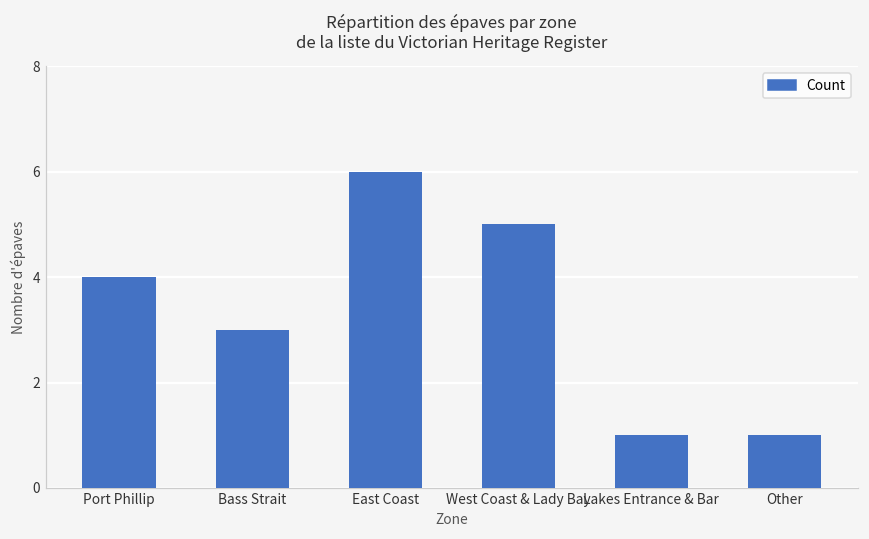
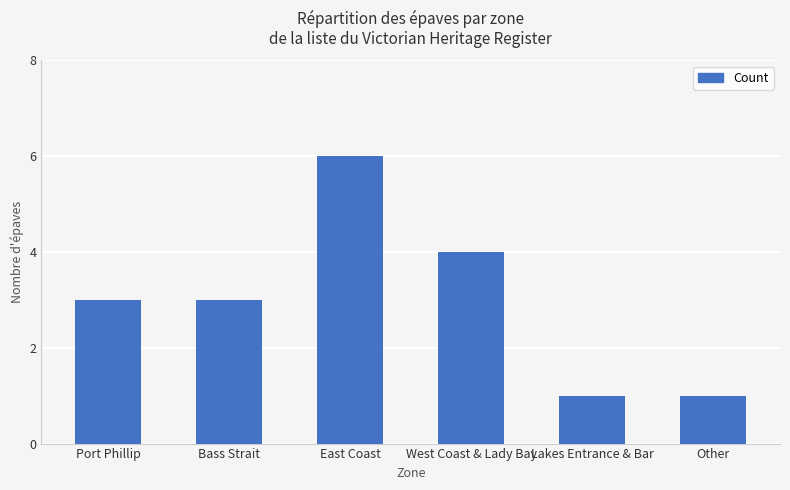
Port Phillip: 4 -> 3
West Coast & Lady Bay: 5 -> 4
